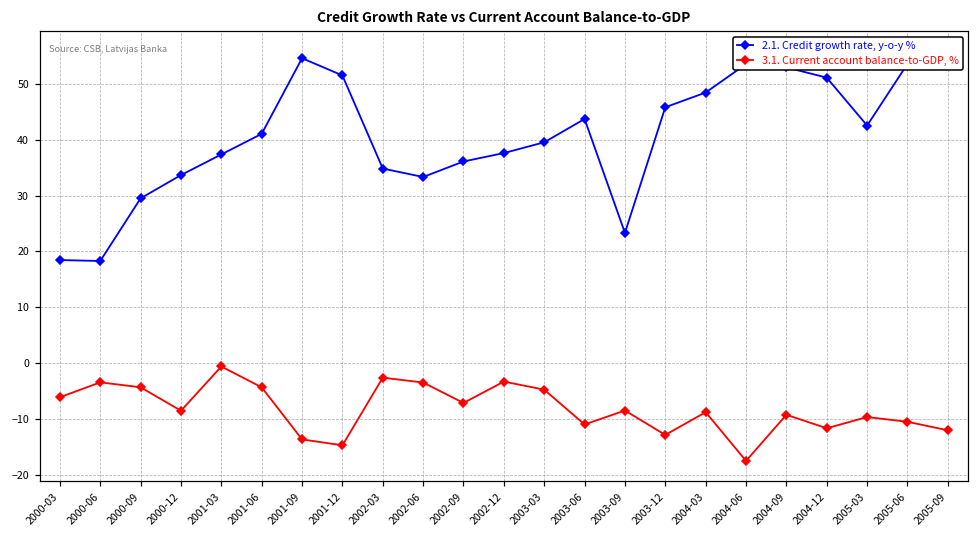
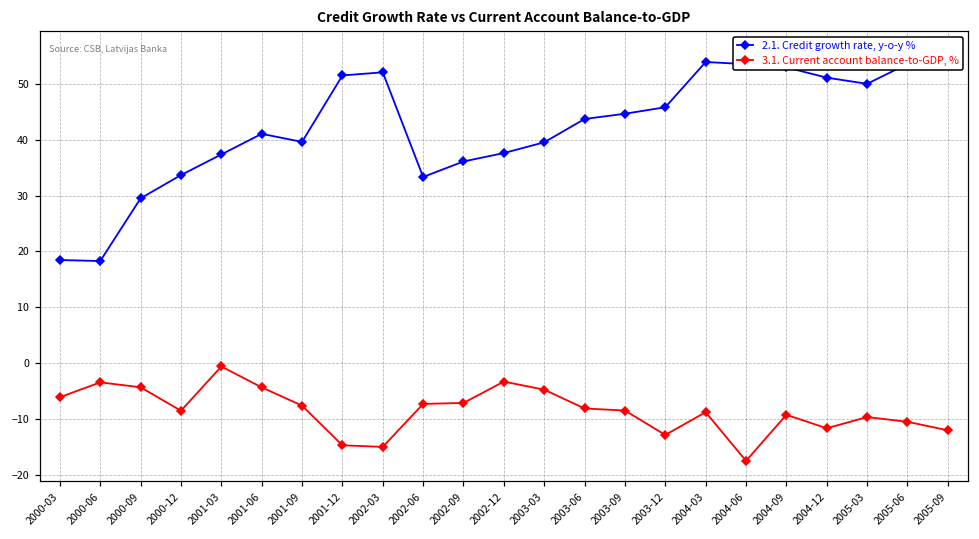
2.1. Credit growth rate, y-o-y %, 2001-09: 55 -> 40
3.1. Current account balance-to-GDP, %, 2001-09: -14 -> -8
2.1. Credit growth rate, y-o-y %, 2002-03: 35 -> 52
3.1. Current account balance-to-GDP, %, 2002-03: -3 -> -15
3.1. Current account balance-to-GDP, %, 2002-06: -3 -> -7
3.1. Current account balance-to-GDP, %, 2003-06: -11 -> -8
2.1. Credit growth rate, y-o-y %, 2003-09: 23 -> 45
2.1. Credit growth rate, y-o-y %, 2004-03: 48 -> 54
2.1. Credit growth rate, y-o-y %, 2005-03: 43 -> 50
